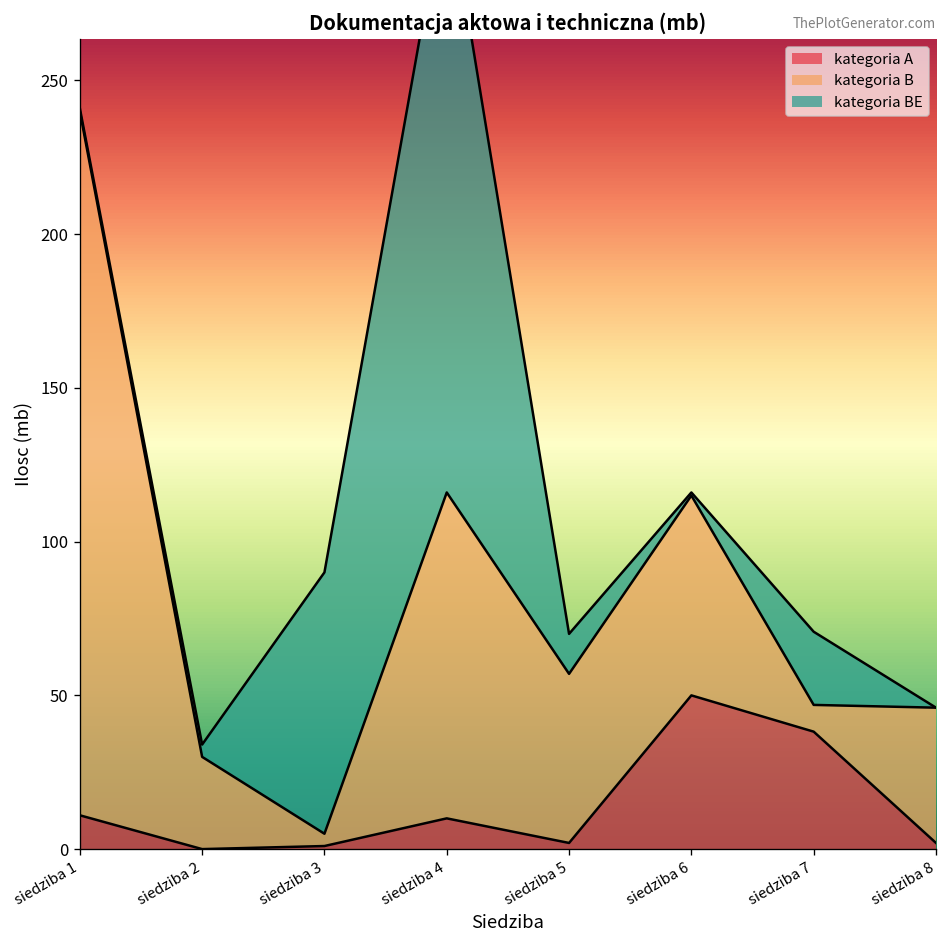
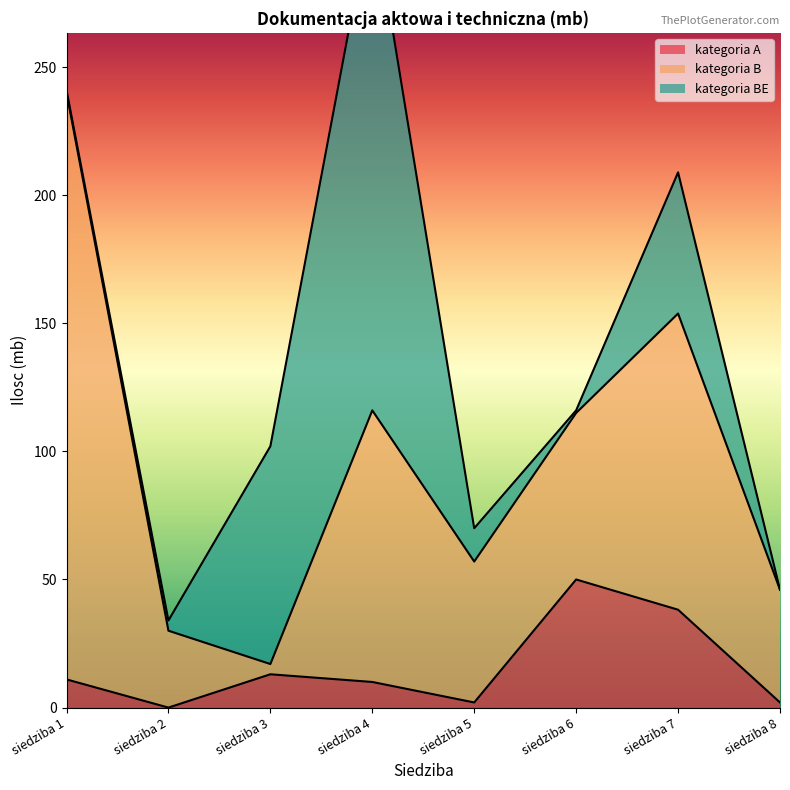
kategoria A, siedziba 3: 1 -> 13
kategoria B, siedziba 7: 9 -> 116
kategoria BE, siedziba 7: 24 -> 55
